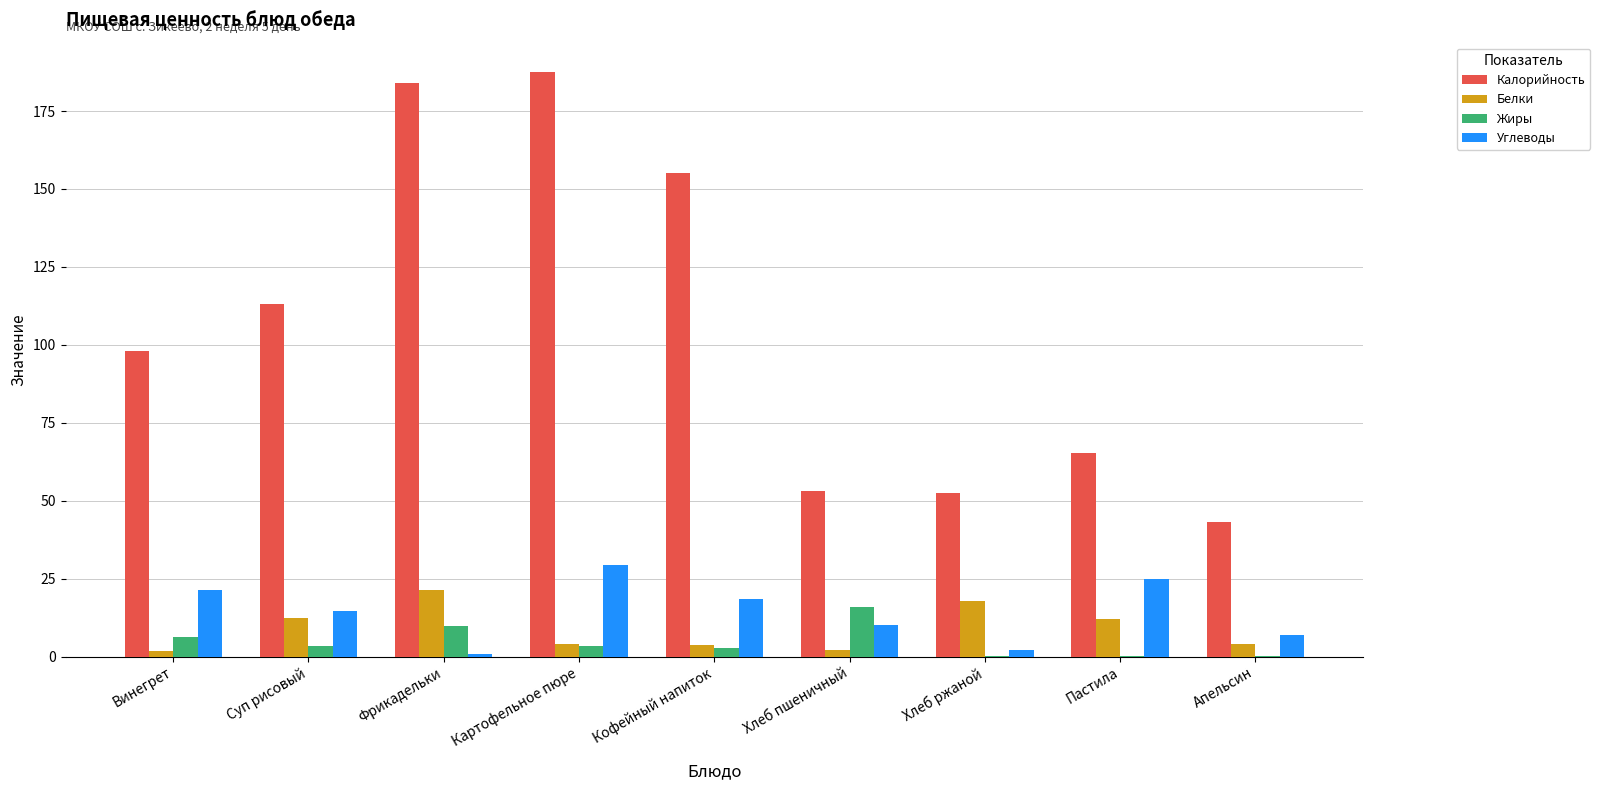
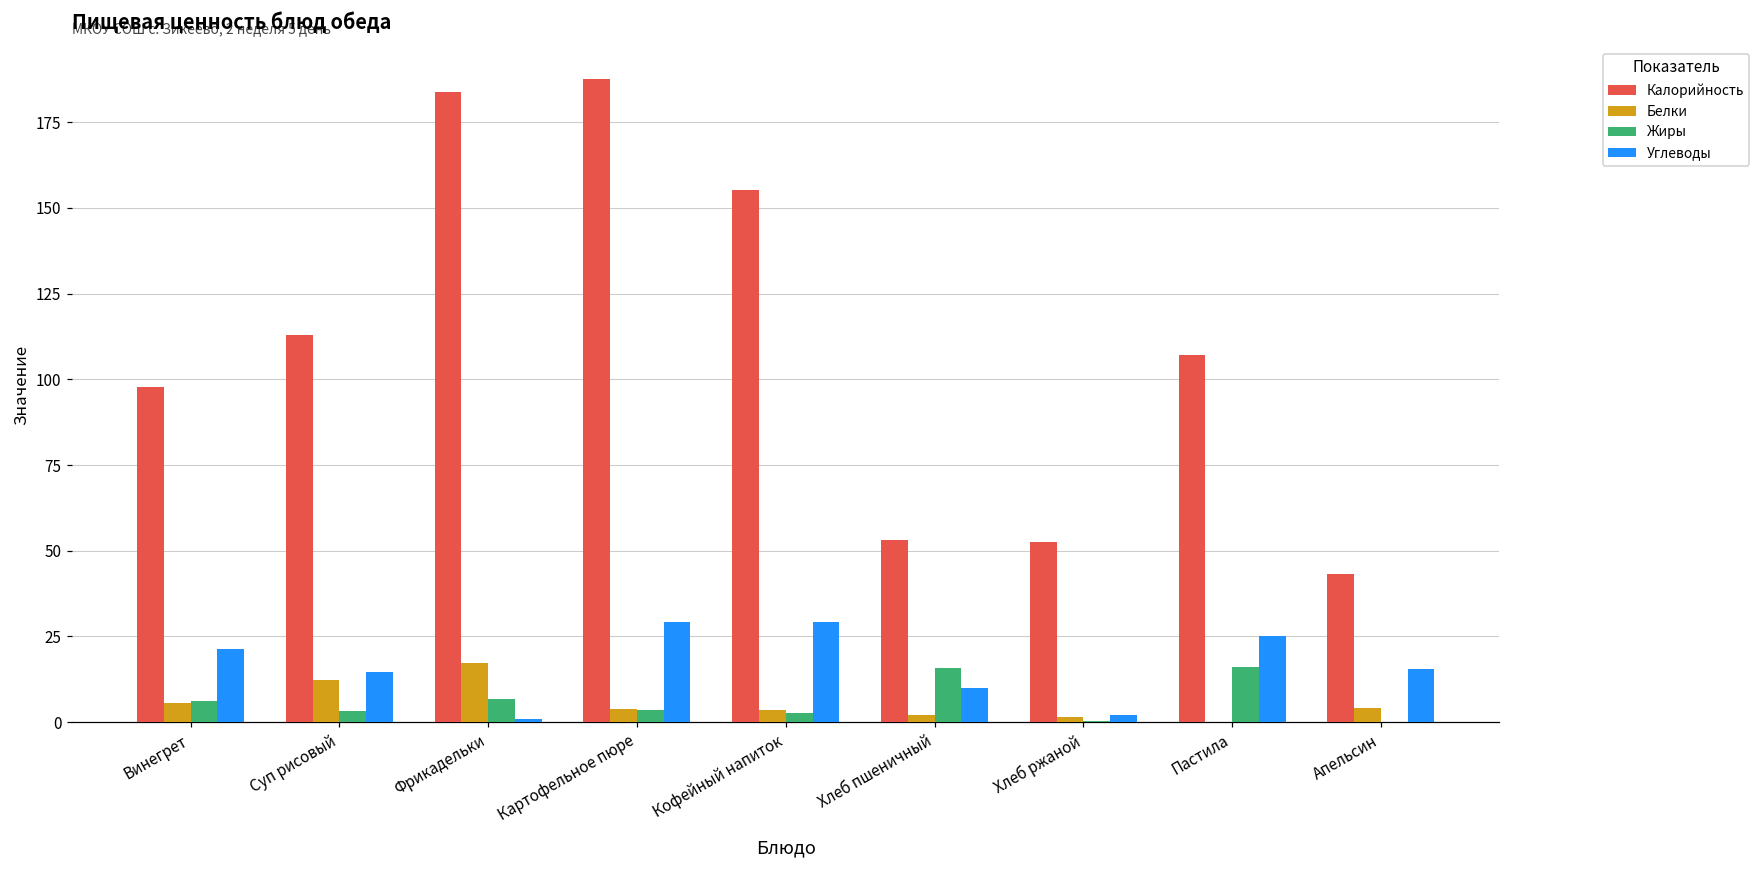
Белки, Винегрет: 2 -> 5
Белки, Фрикадельки: 21 -> 17
Жиры, Фрикадельки: 10 -> 7
Углеводы, Кофейный напиток: 19 -> 29
Белки, Хлеб ржаной: 18 -> 2
Калорийность, Пастила: 65 -> 107
Белки, Пастила: 12 -> 0
Жиры, Пастила: 0 -> 16
Углеводы, Апельсин: 7 -> 16
